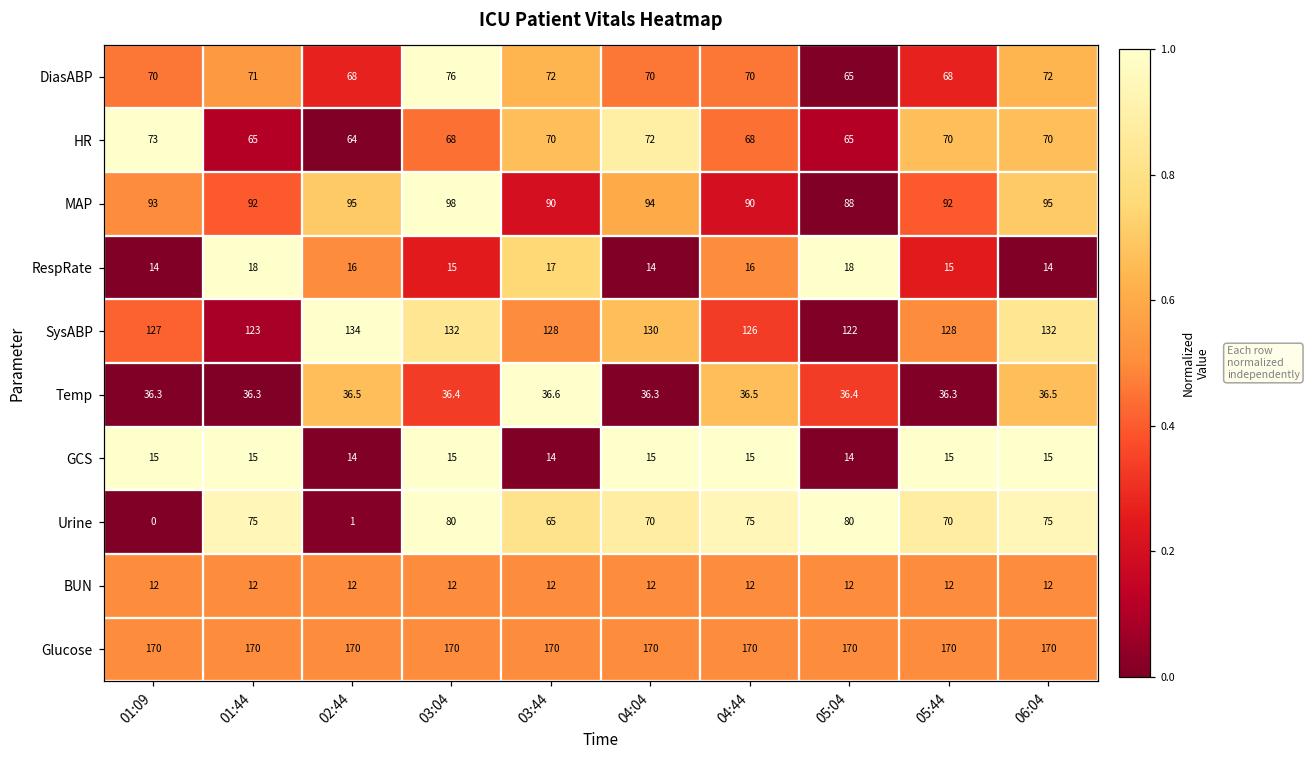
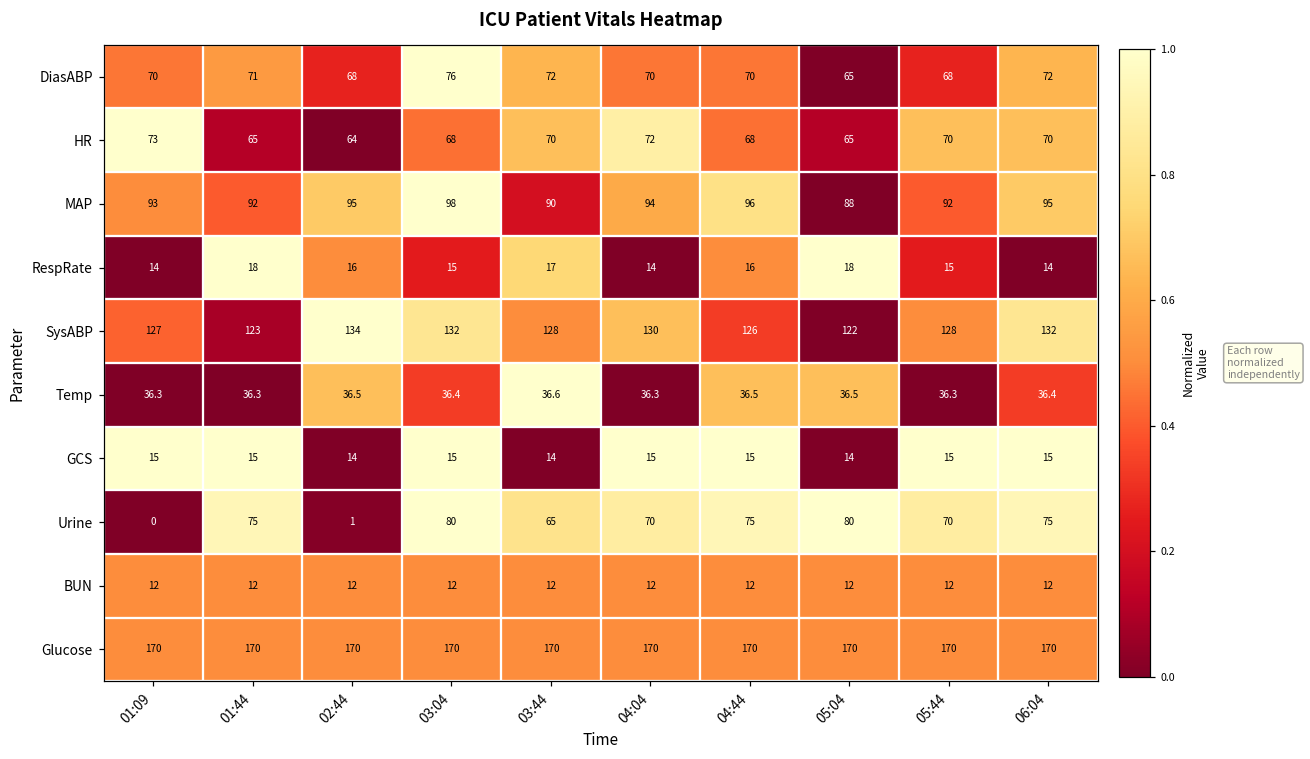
MAP, 04:44: 90 -> 96
Temp, 05:04: 36.4 -> 36.5
Temp, 06:04: 36.5 -> 36.4
